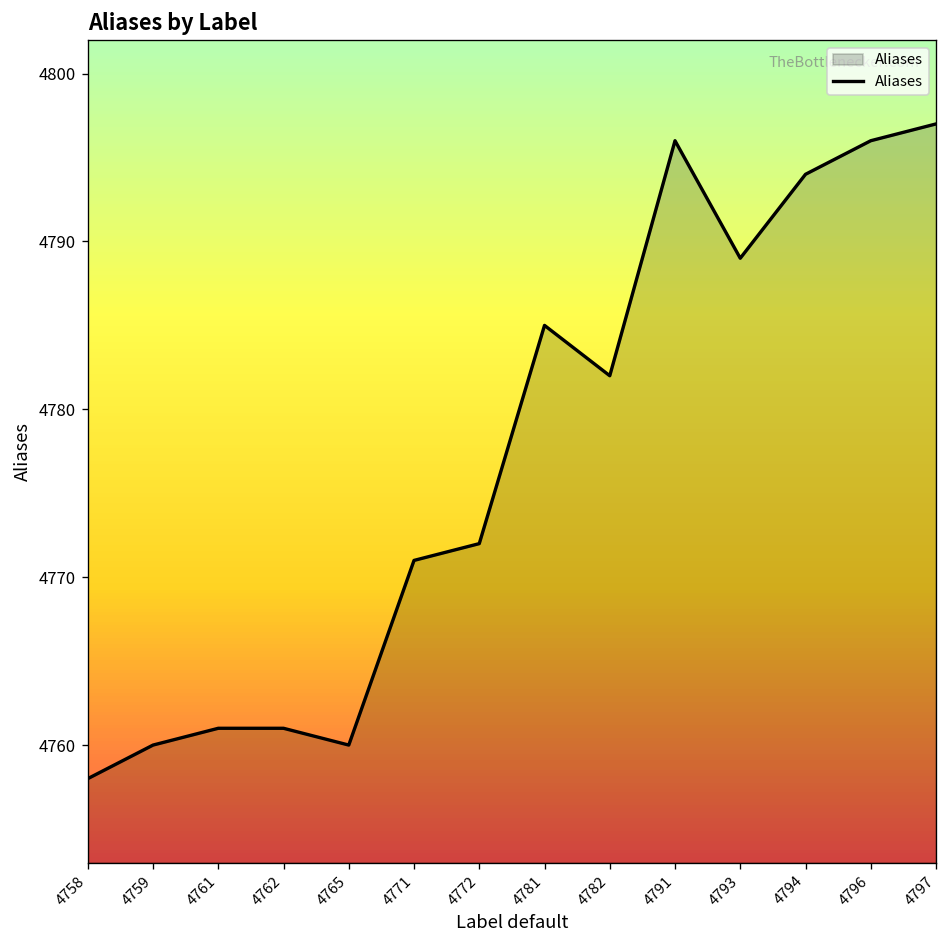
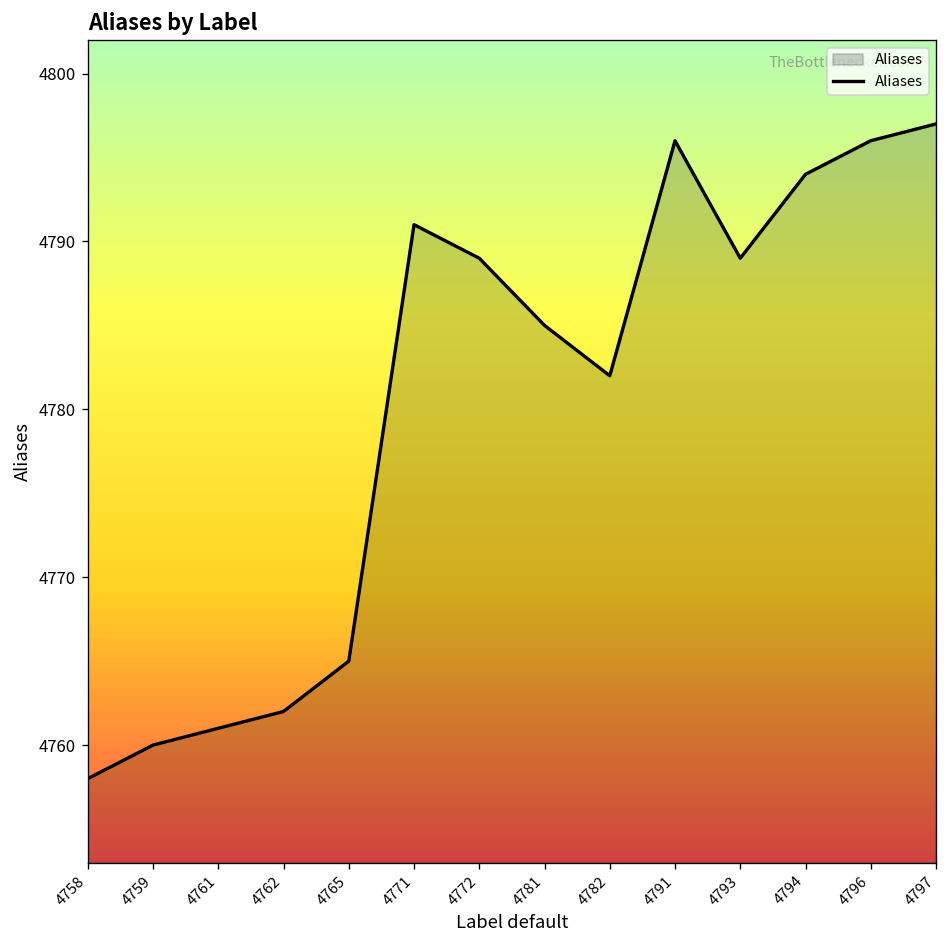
4762: 4761 -> 4762
4765: 4760 -> 4765
4771: 4771 -> 4791
4772: 4772 -> 4789
